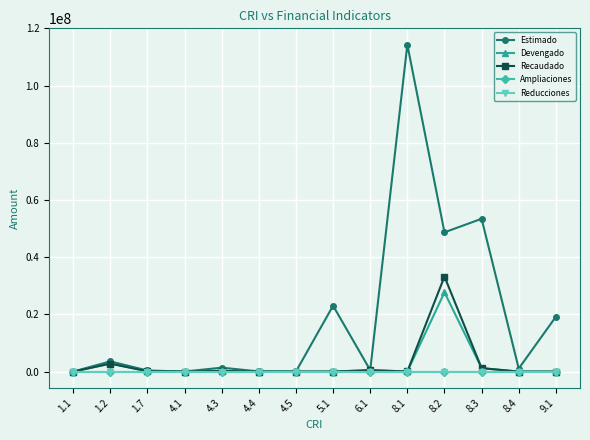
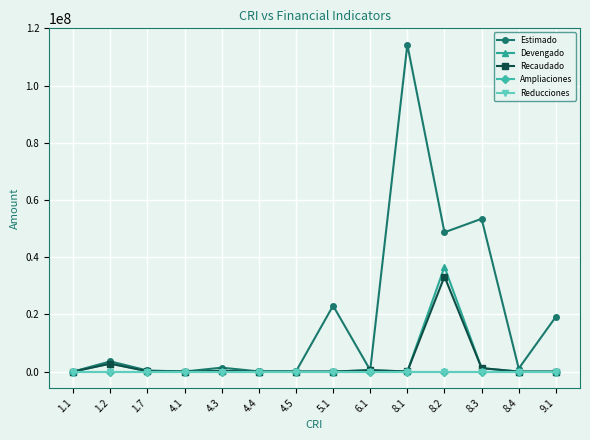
Devengado, 8.2: 28000000 -> 37000000
